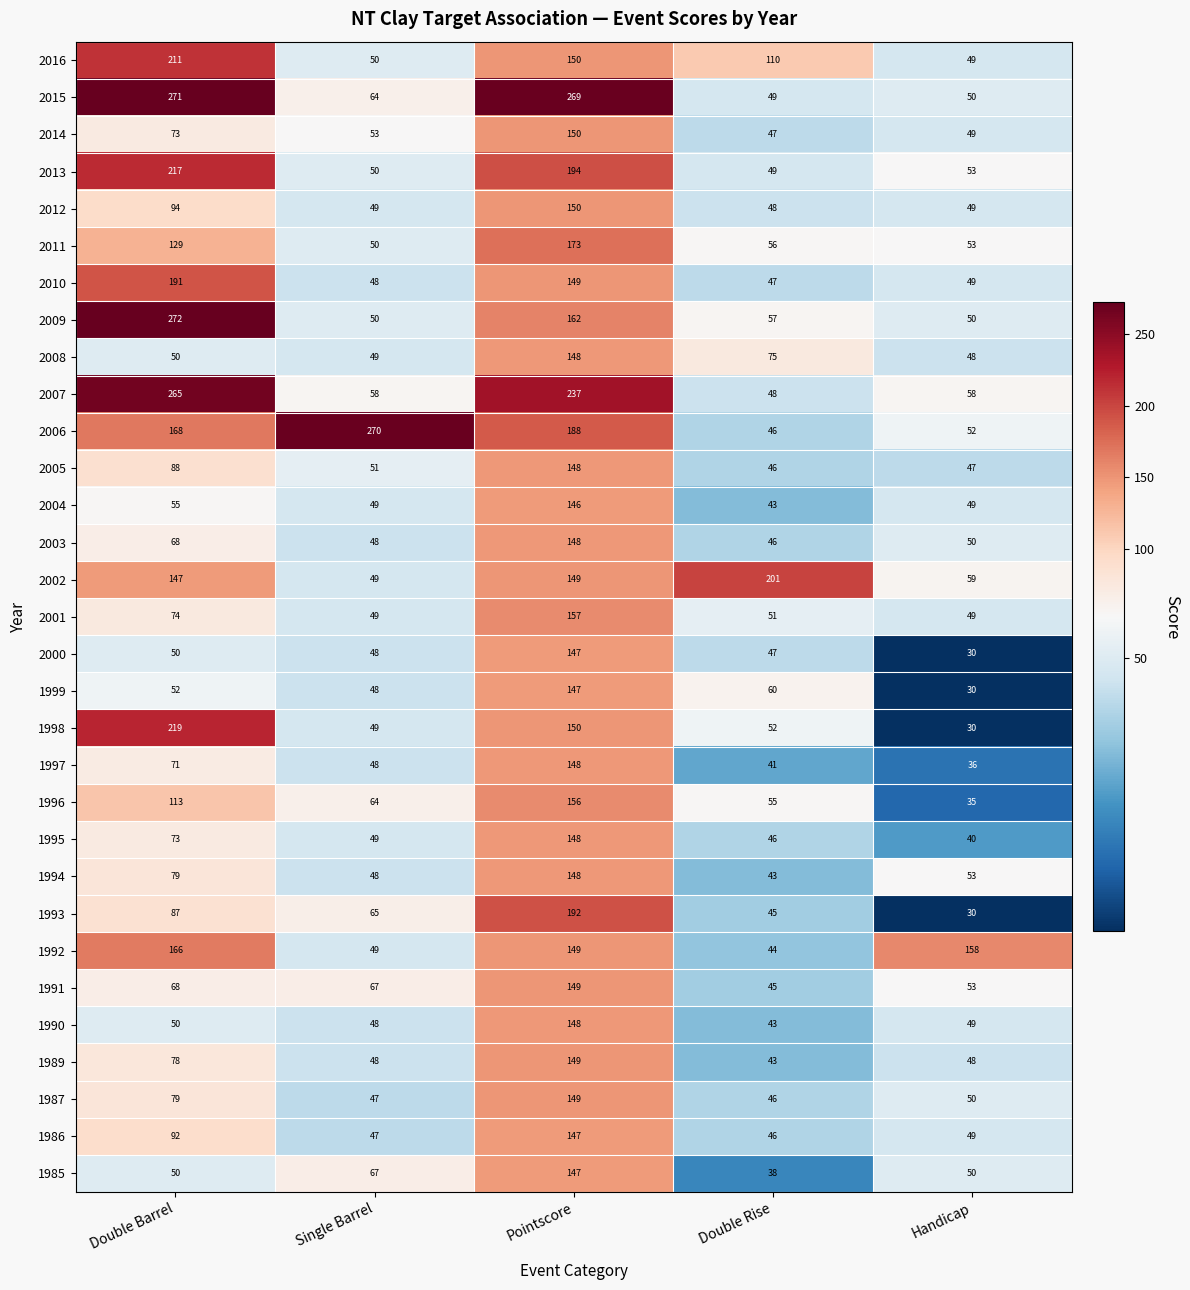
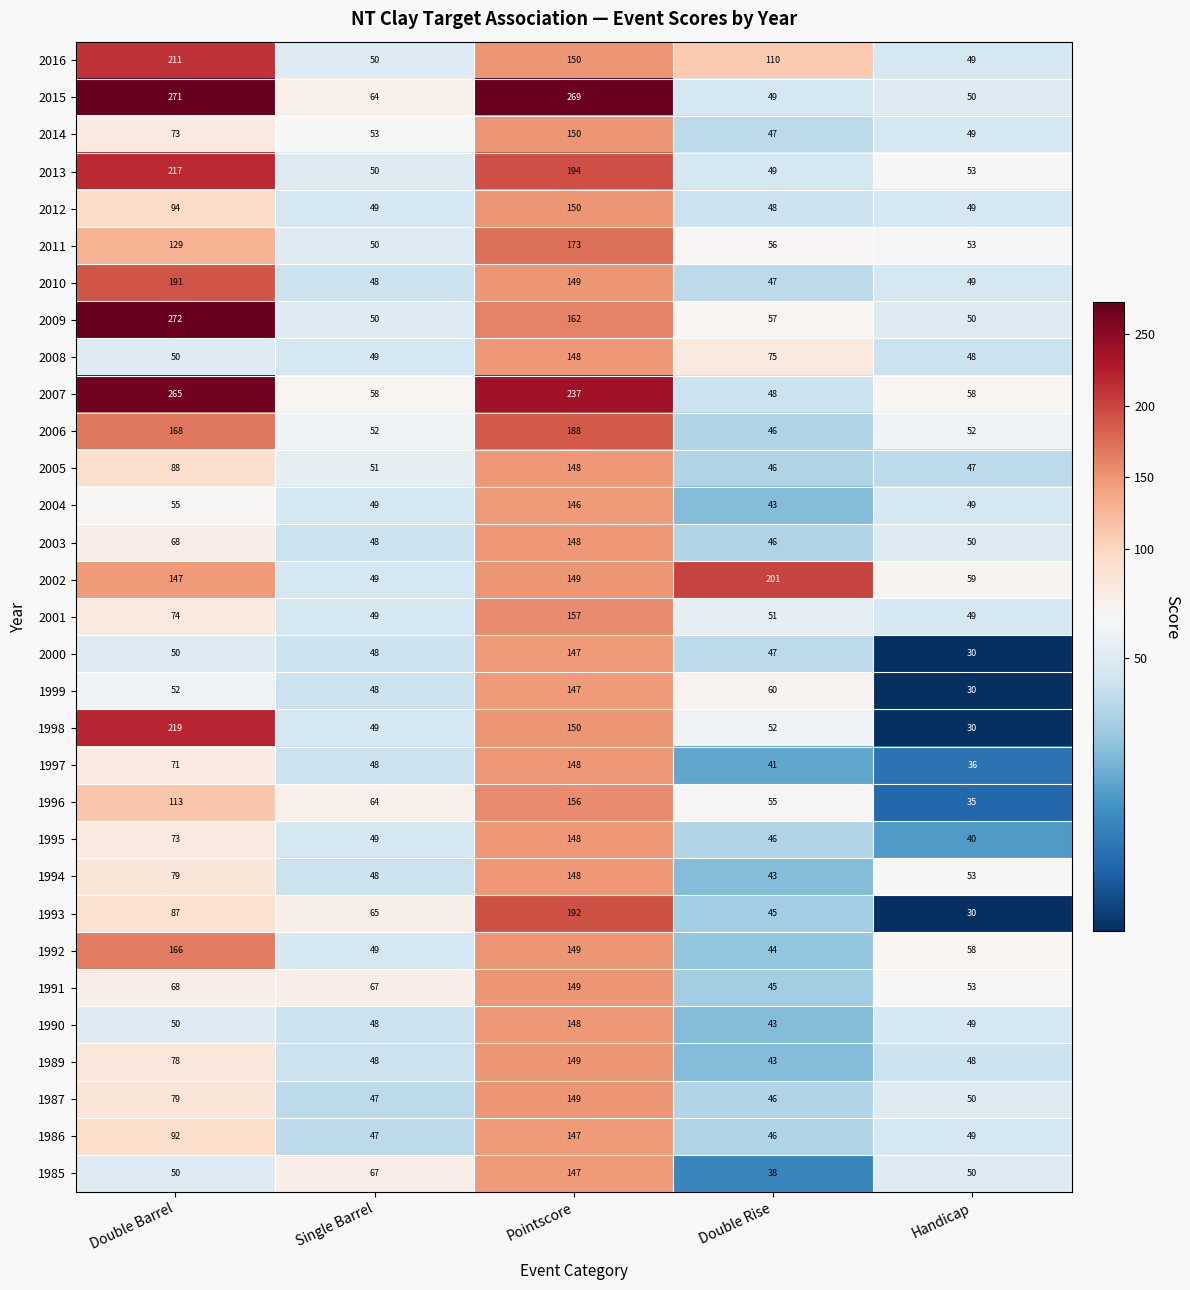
2006, Single Barrel: 270 -> 52
1992, Handicap: 158 -> 58
